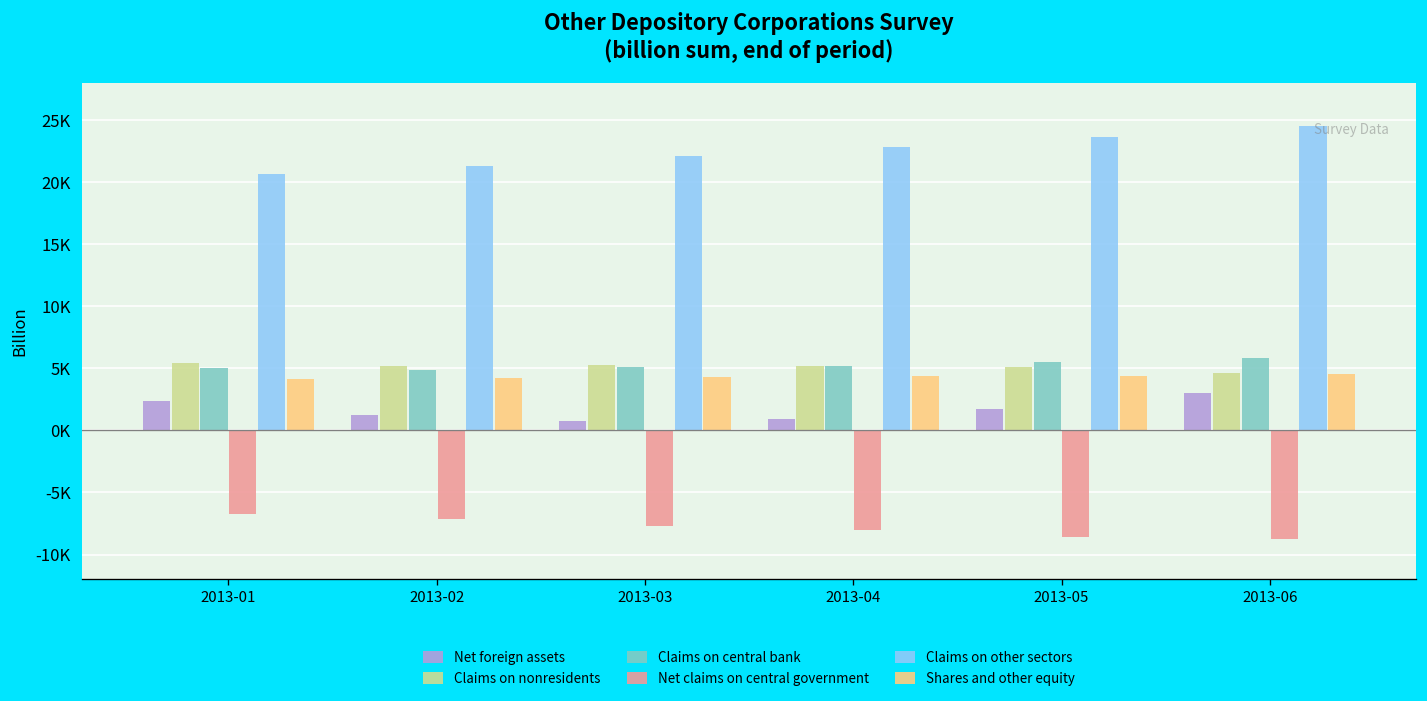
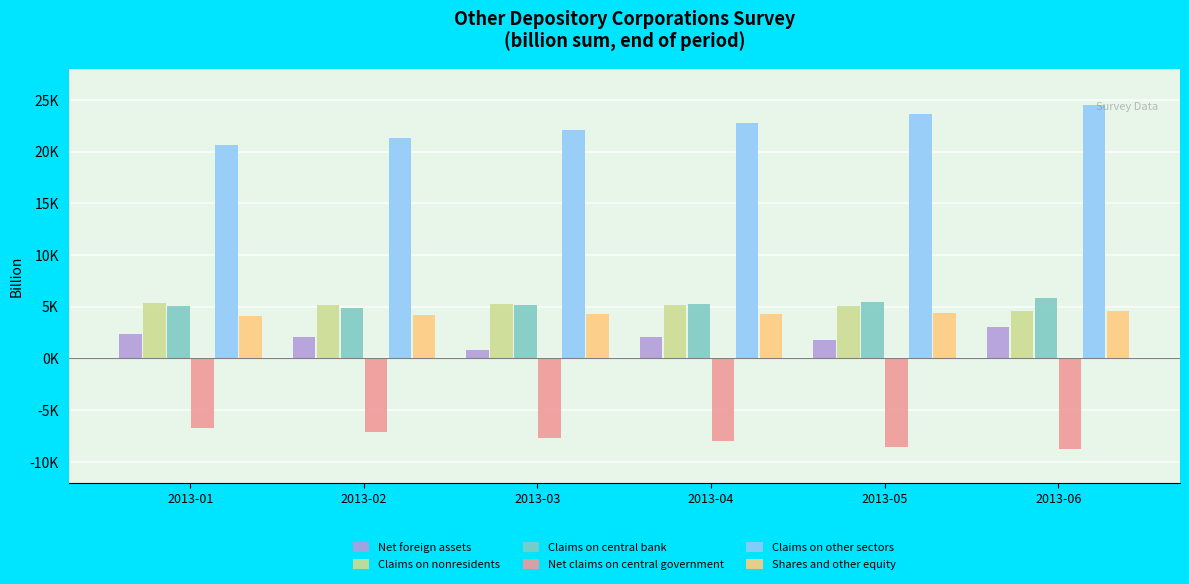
Net foreign assets, 2013-02: 1200 -> 2100
Net foreign assets, 2013-04: 1000 -> 2100
